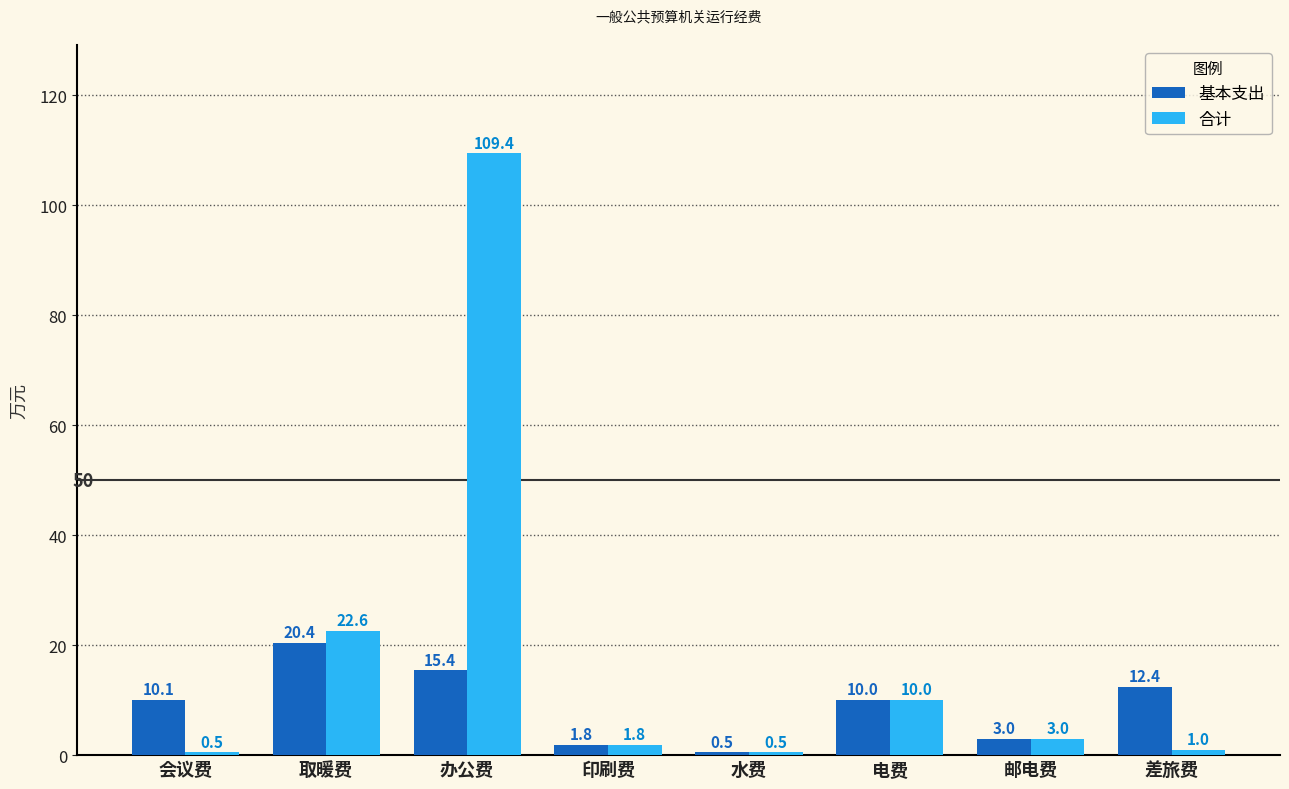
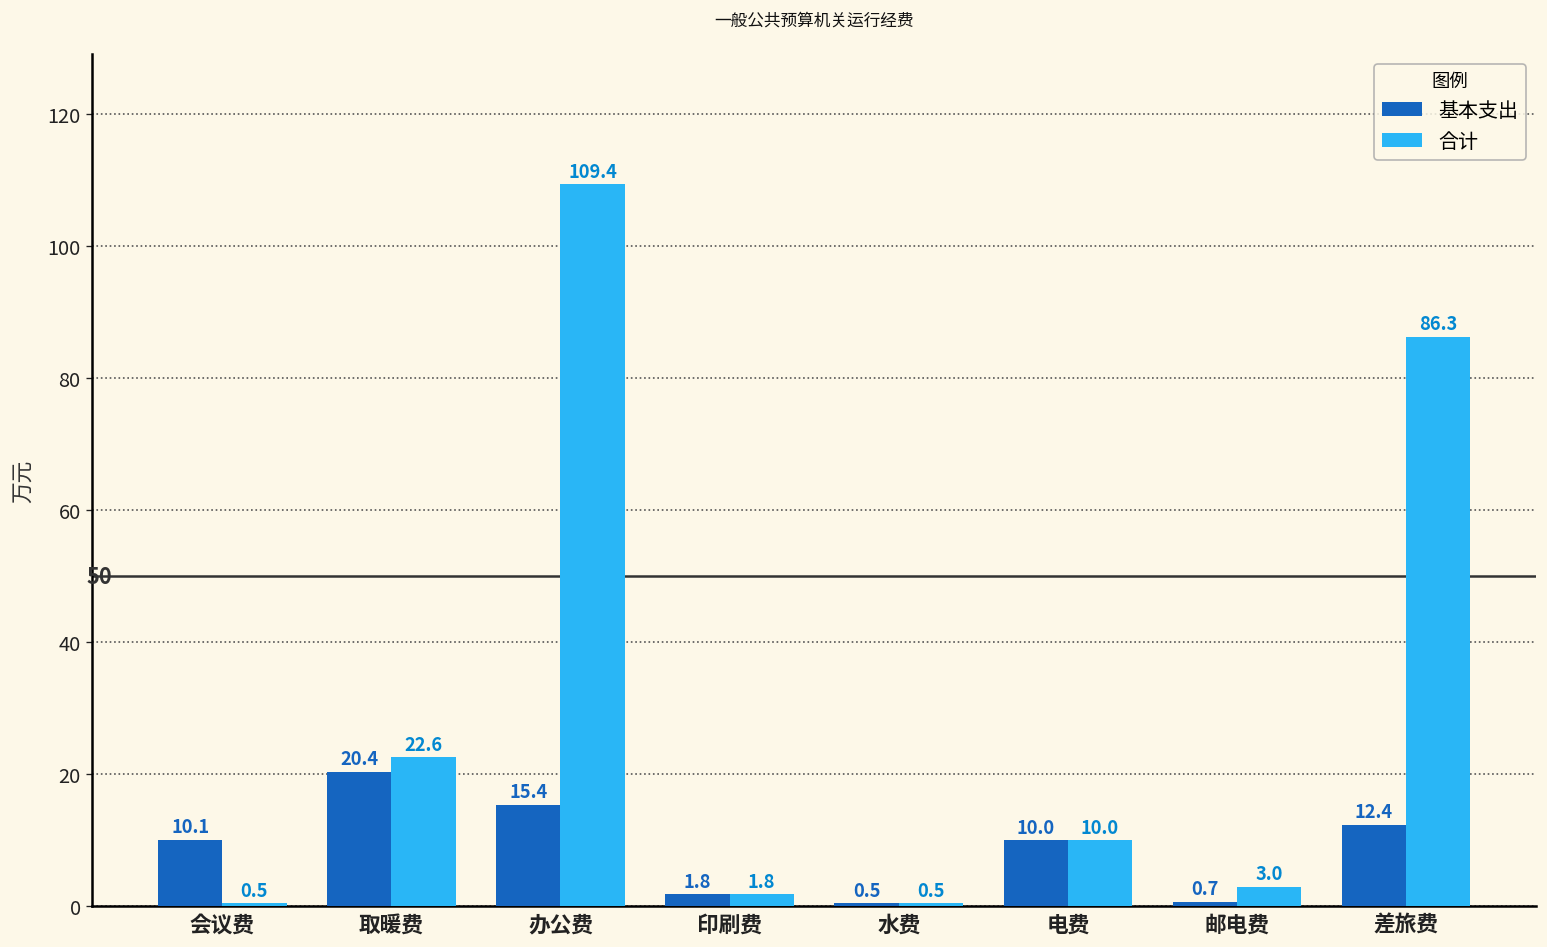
基本支出, 邮电费: 3.0 -> 0.7
合计, 差旅费: 1.0 -> 86.3
